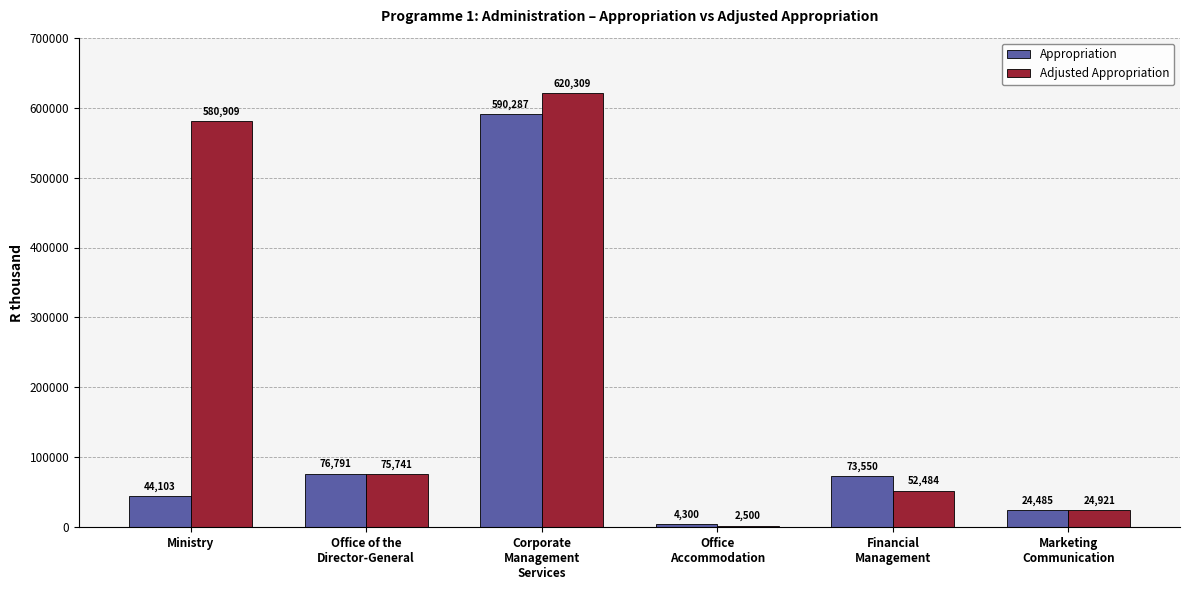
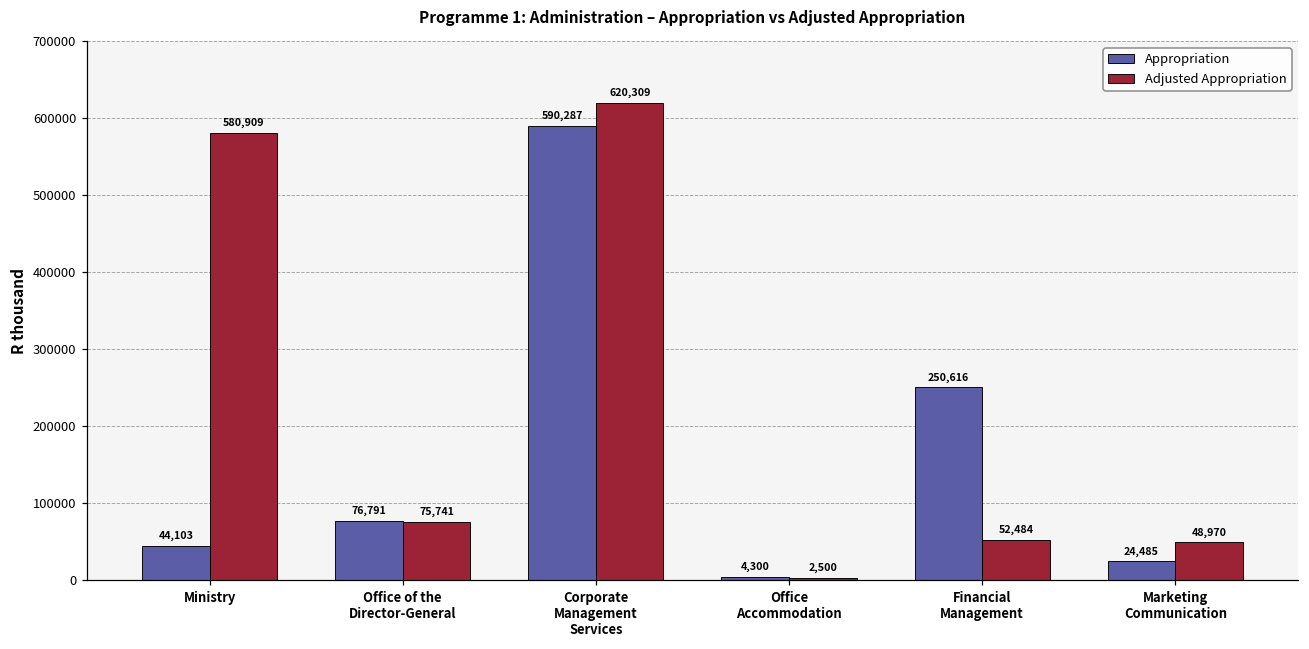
Appropriation, Financial Management: 73,550 -> 250,616
Adjusted Appropriation, Marketing Communication: 24,921 -> 48,970
